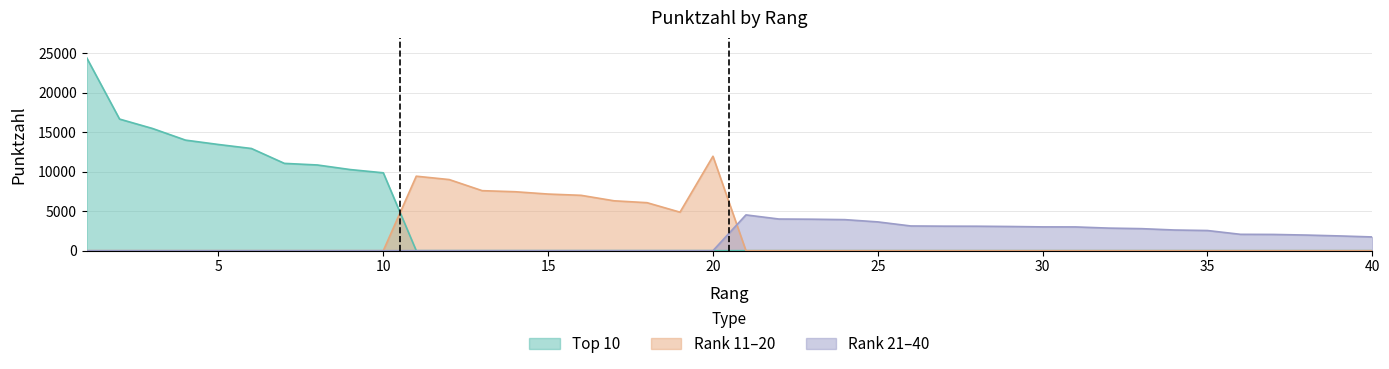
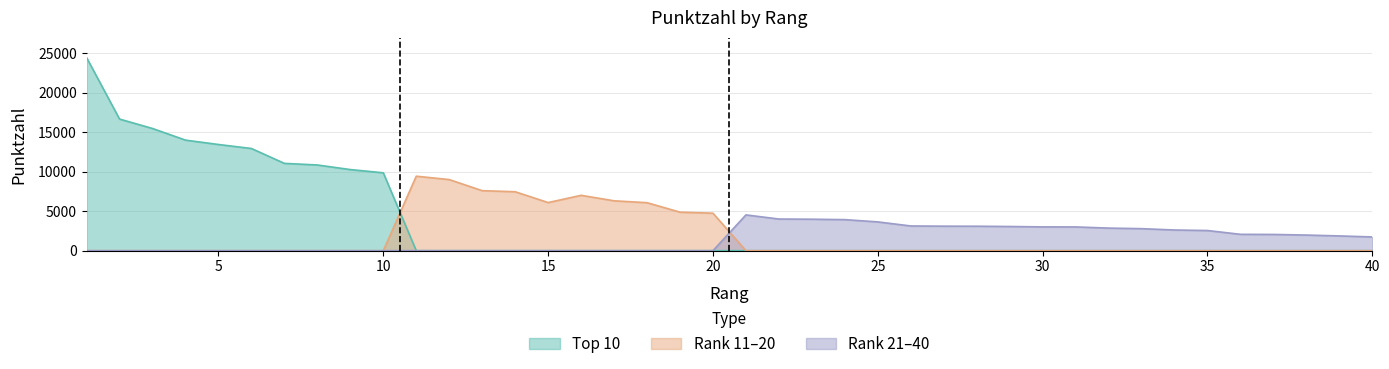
Rank 11–20, 15: 7000 -> 6000
Rank 11–20, 20: 12000 -> 5000
